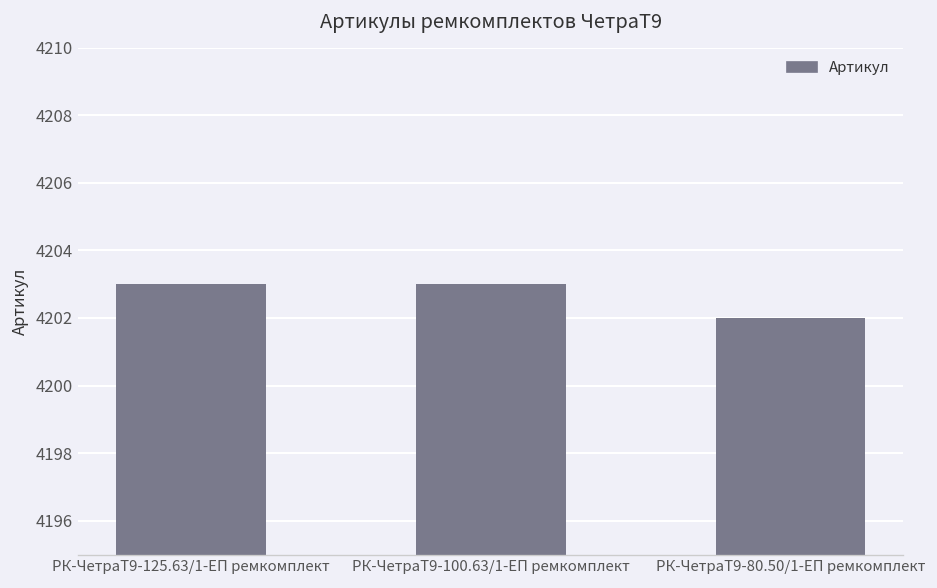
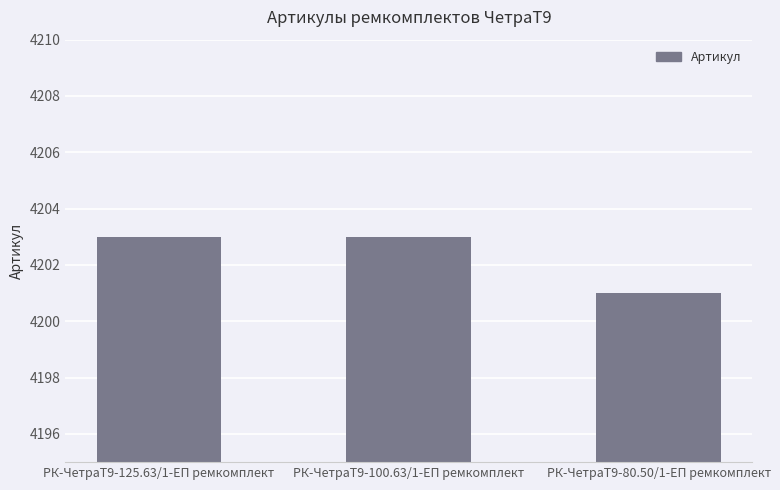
РК-ЧетраТ9-80.50/1-ЕП ремкомплект: 4202 -> 4201
